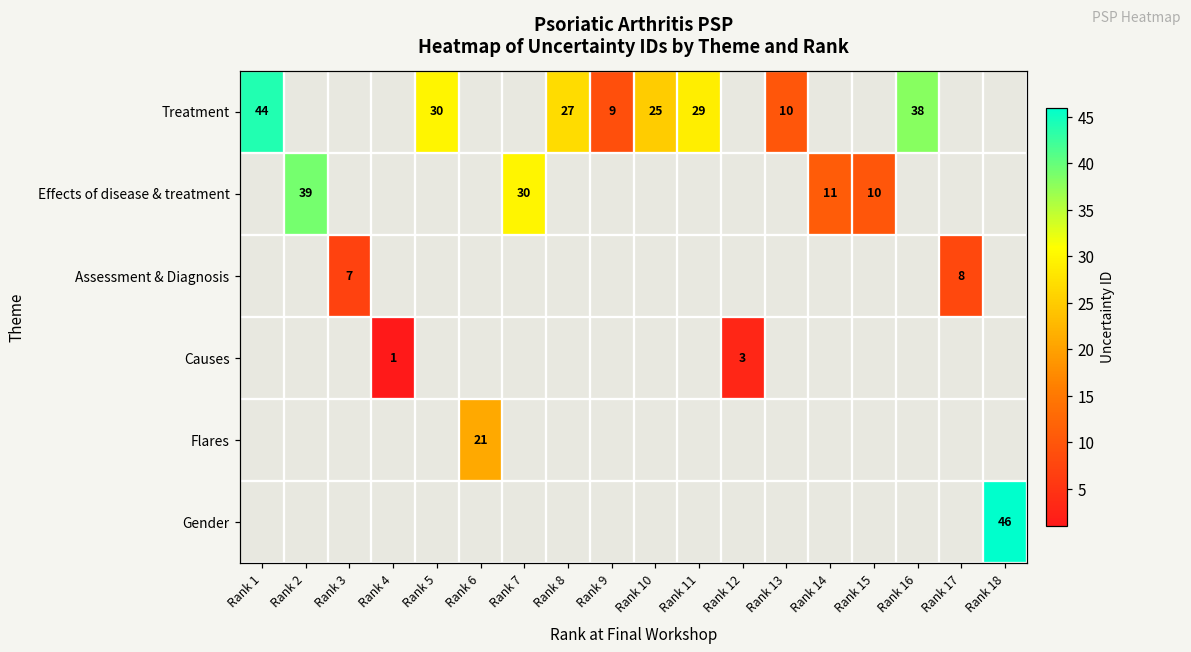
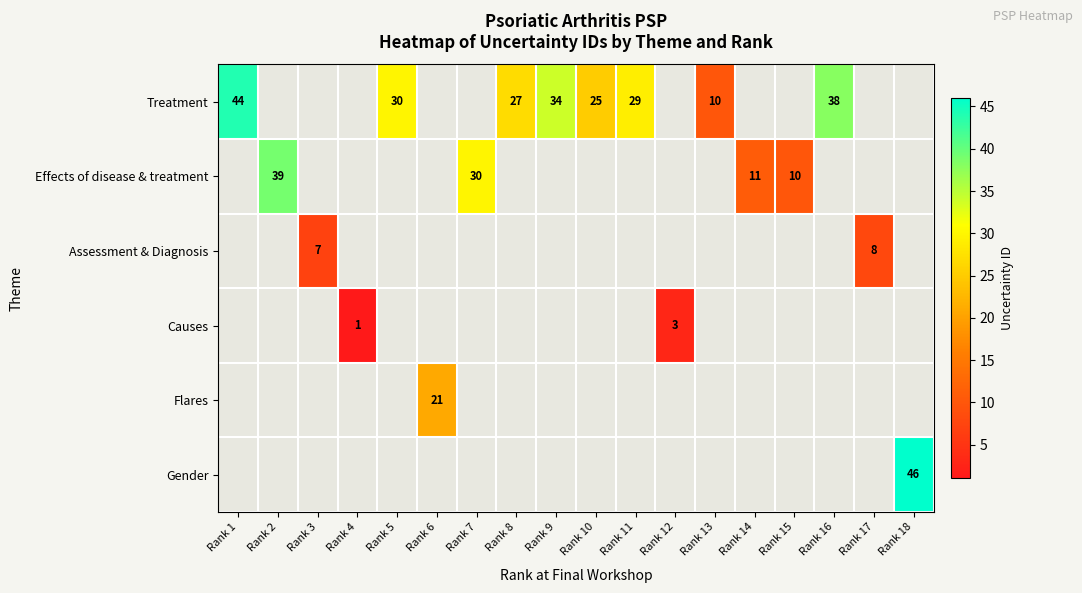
Treatment, Rank 9: 9 -> 34
